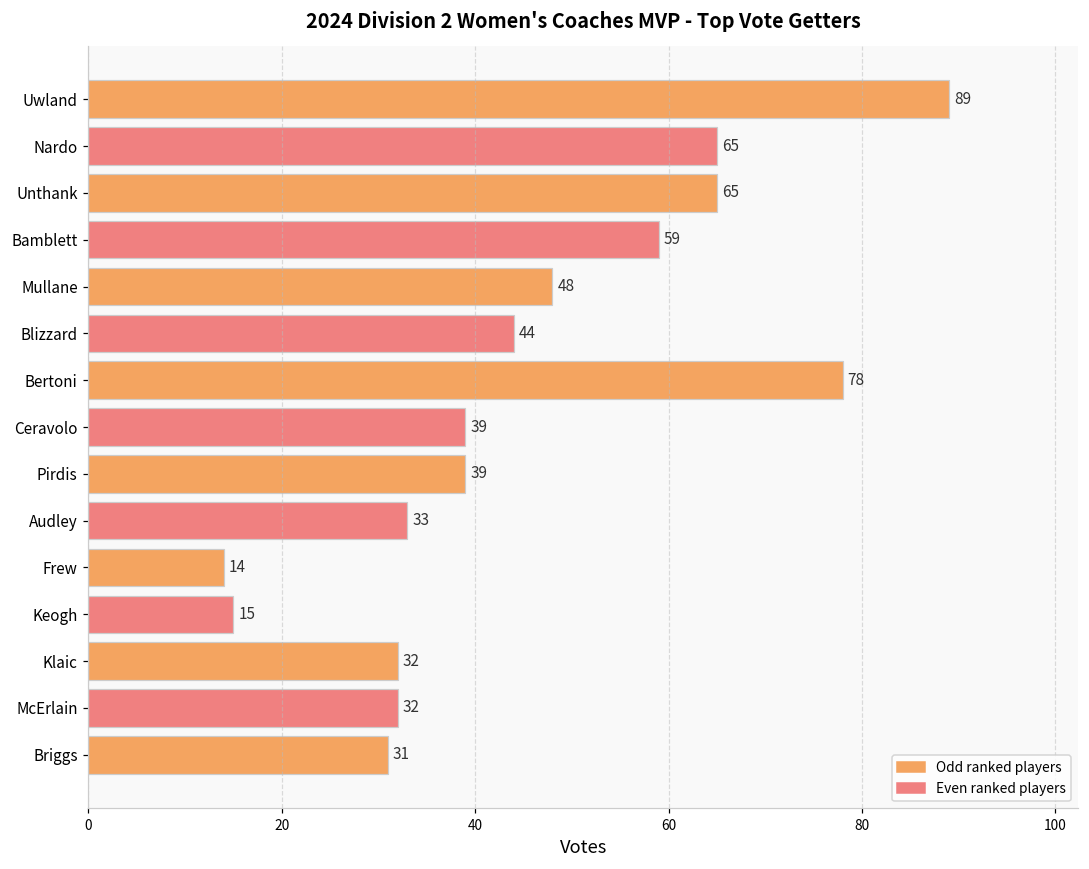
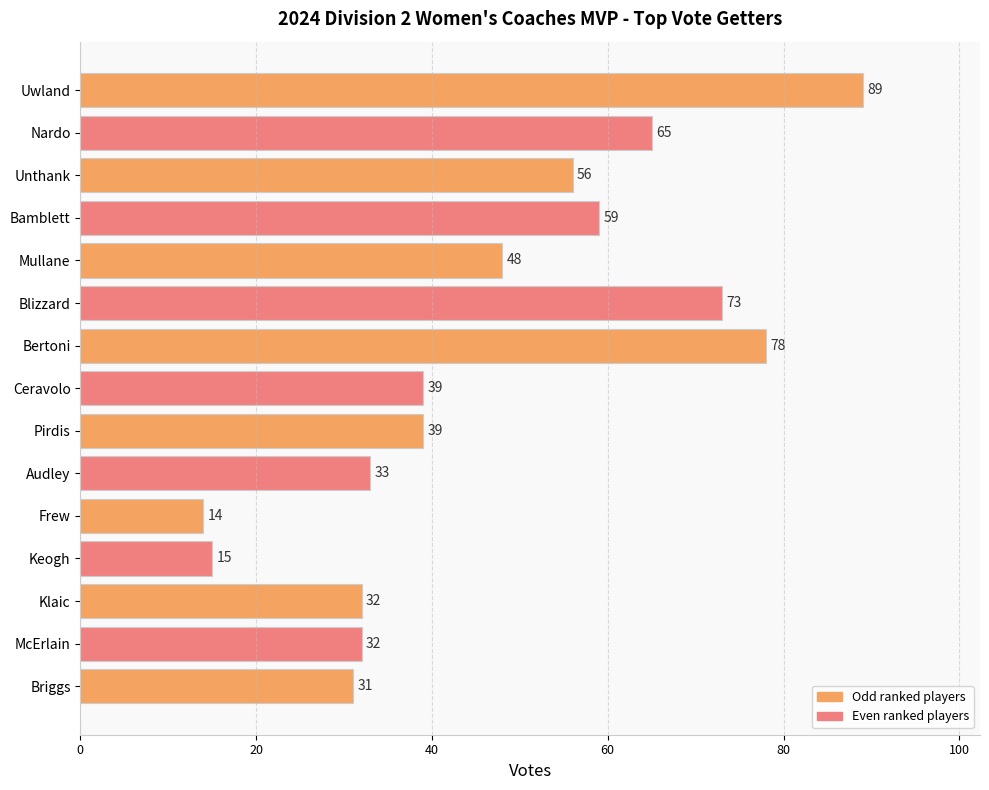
Unthank: 65 -> 56
Blizzard: 44 -> 73
